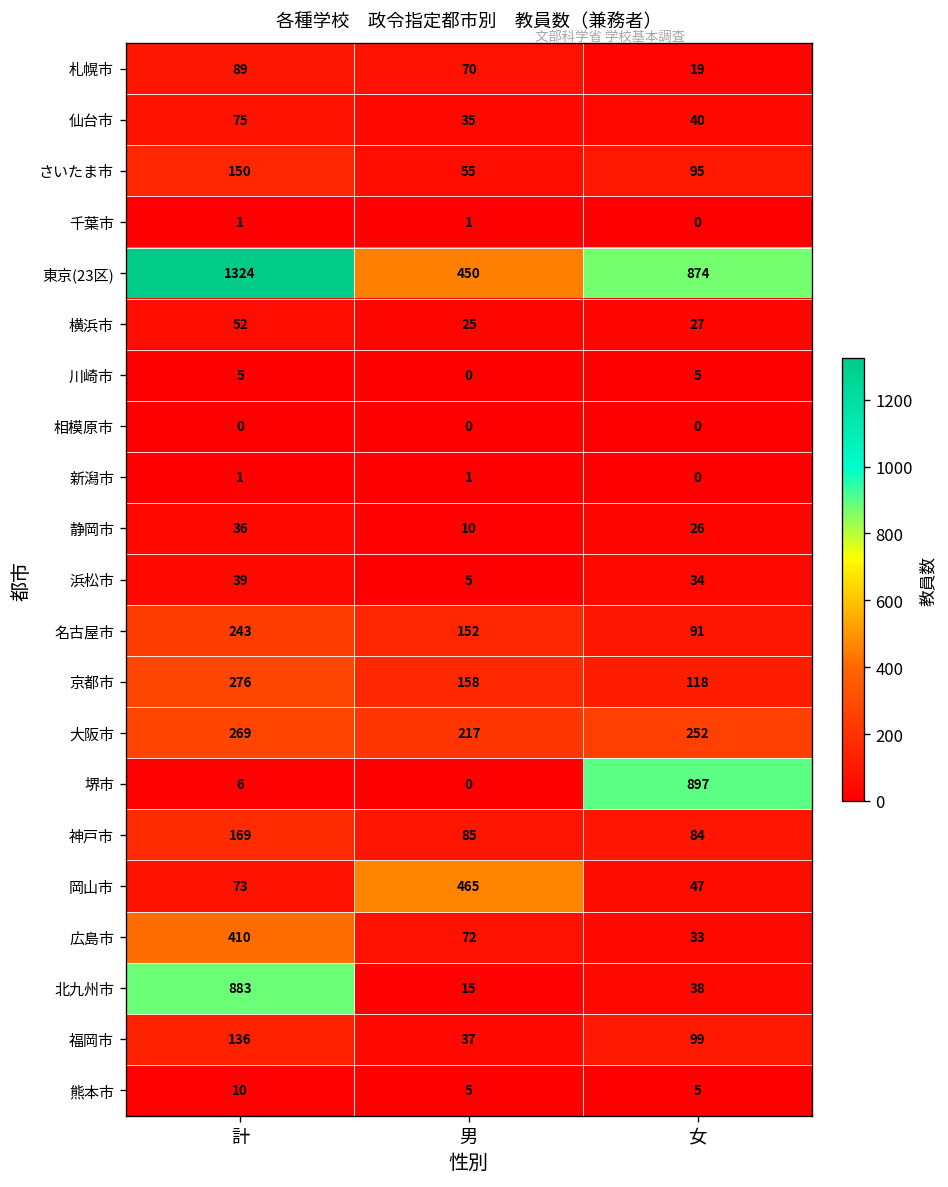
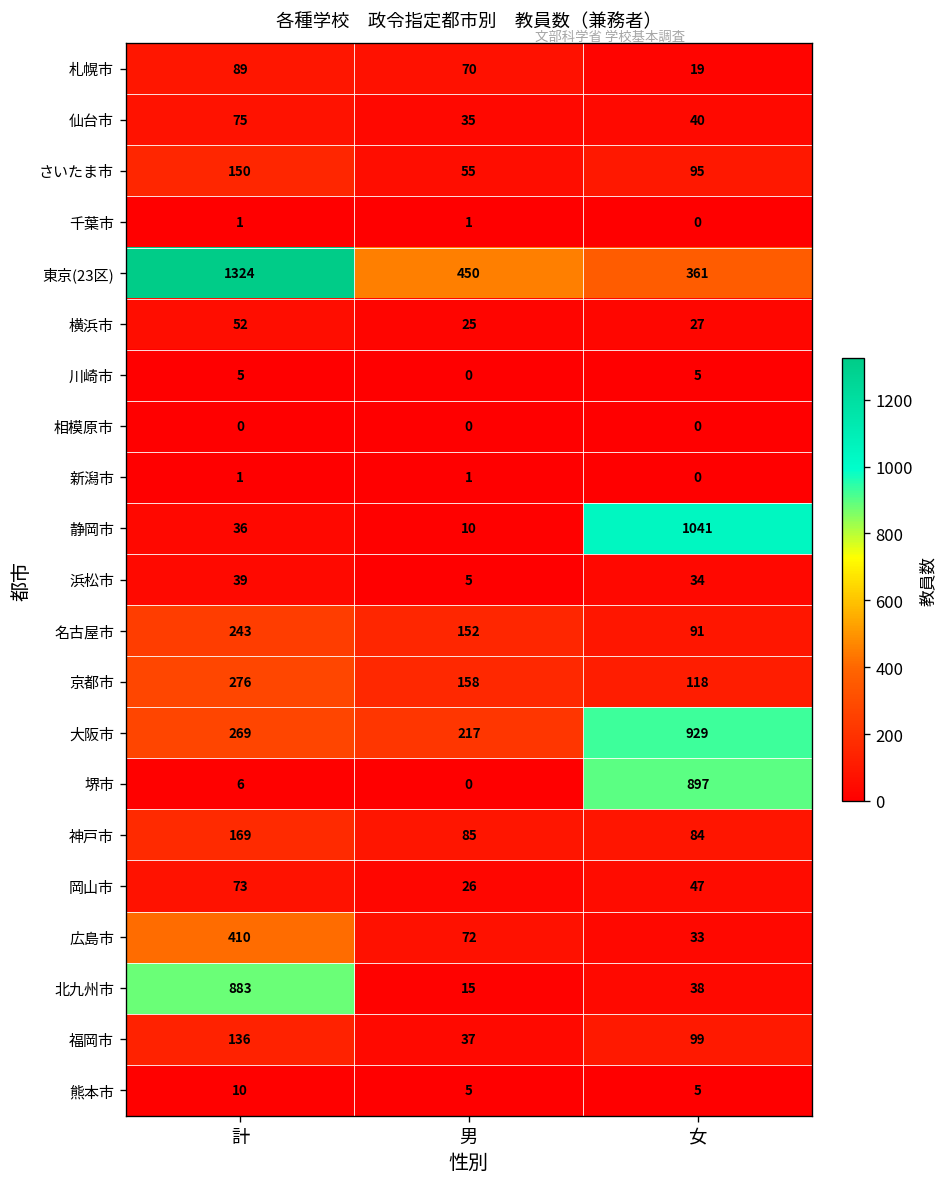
東京(23区), 女: 874 -> 361
静岡市, 女: 26 -> 1041
大阪市, 女: 252 -> 929
岡山市, 男: 465 -> 26
